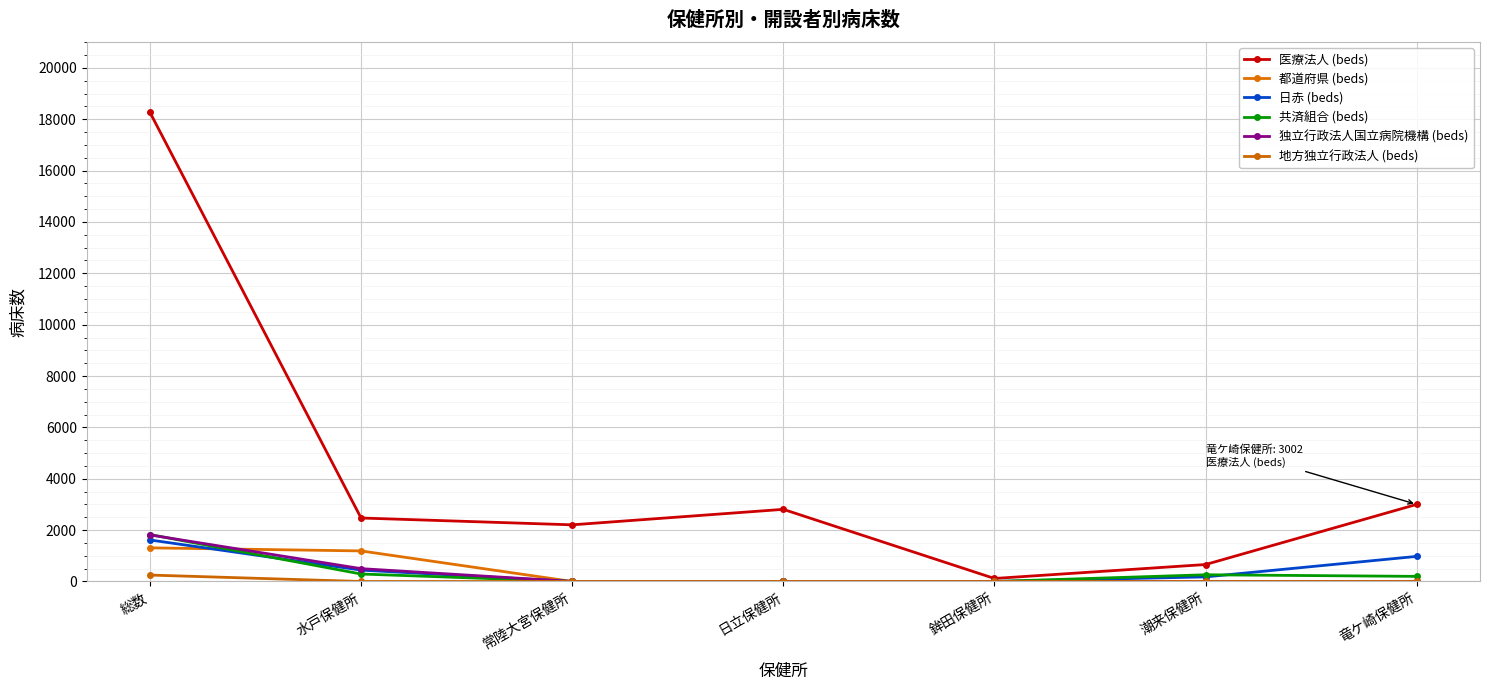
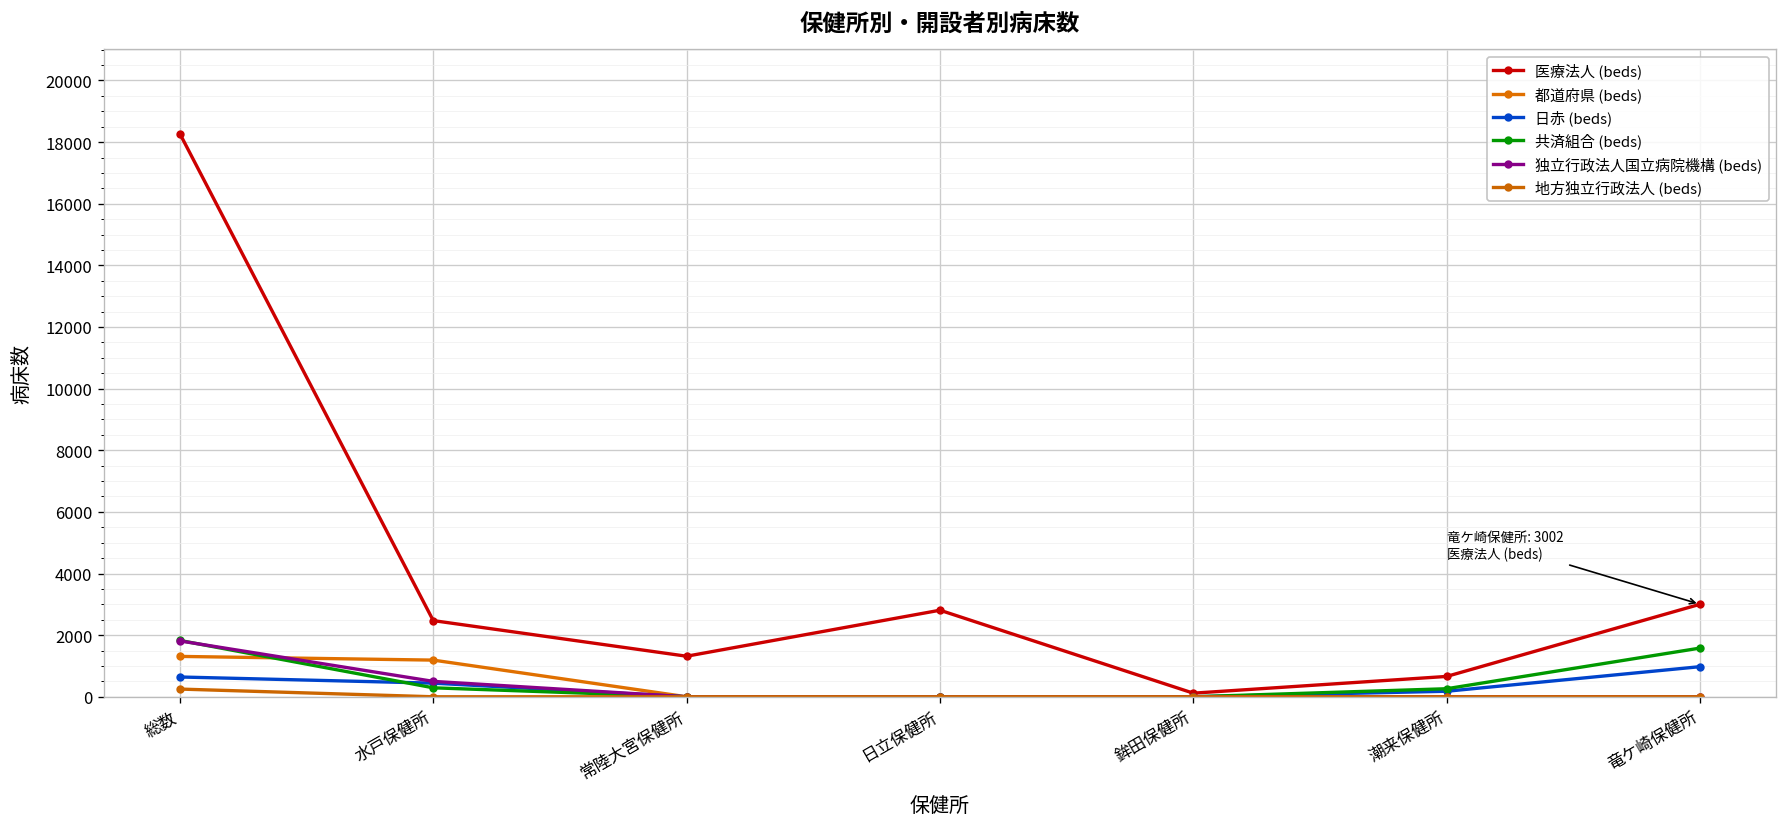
日赤 (beds), 総数: 1600 -> 600
医療法人 (beds), 常陸大宮保健所: 2200 -> 1300
共済組合 (beds), 竜ケ崎保健所: 200 -> 1600
